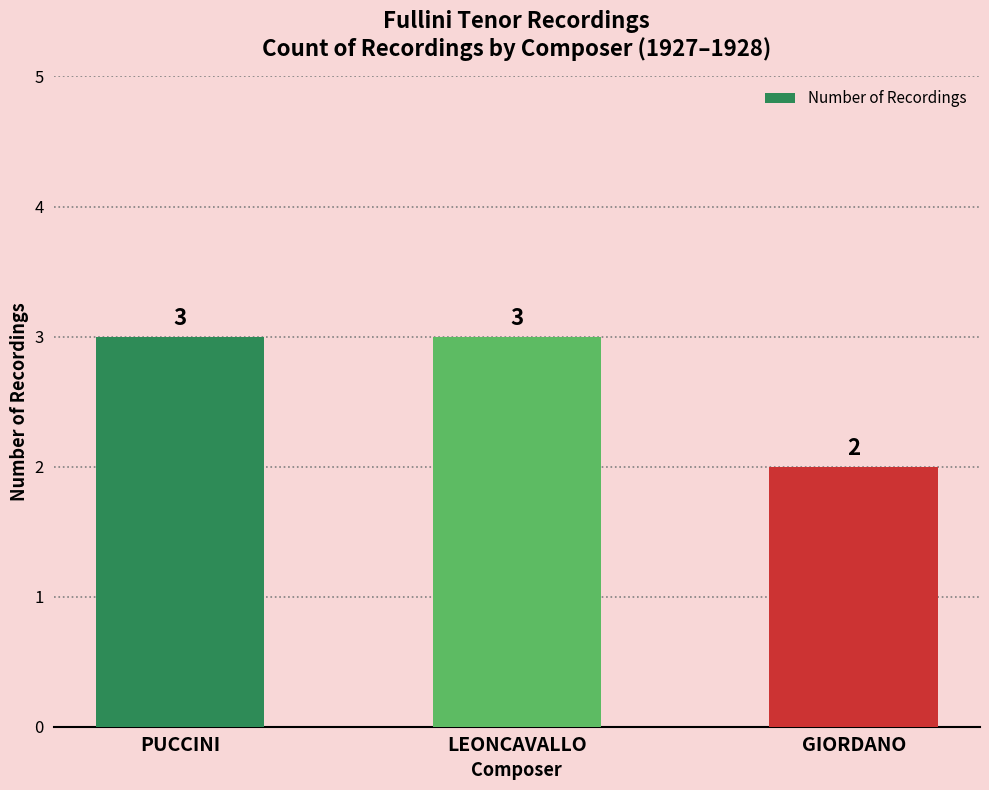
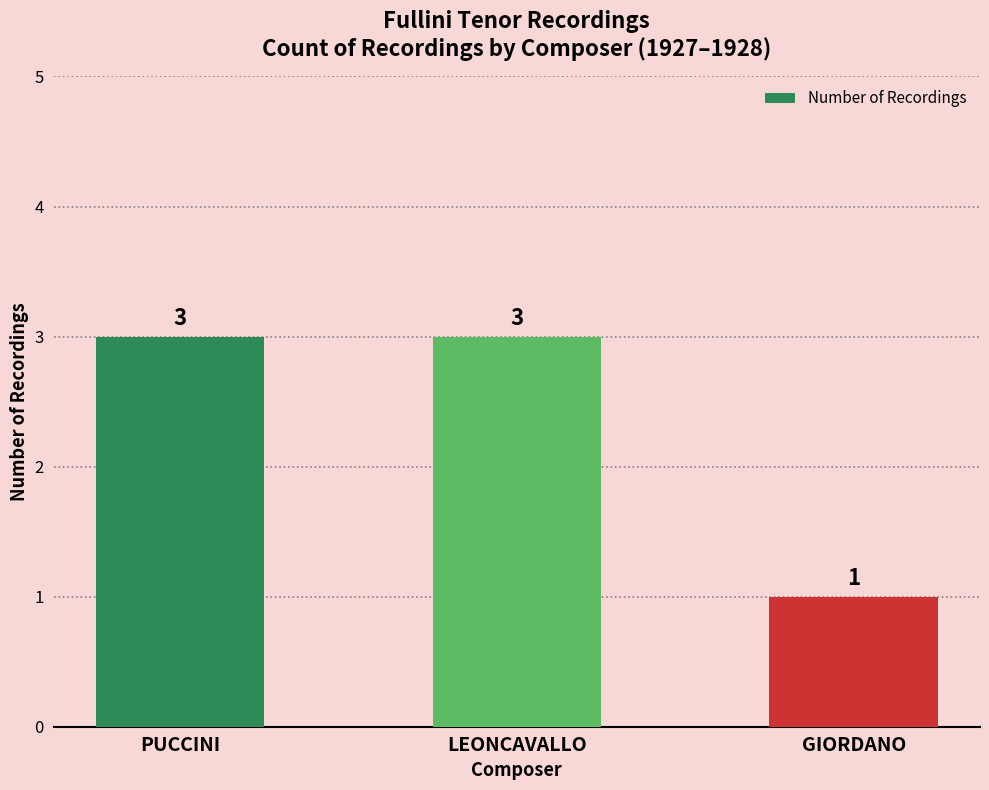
GIORDANO: 2 -> 1
